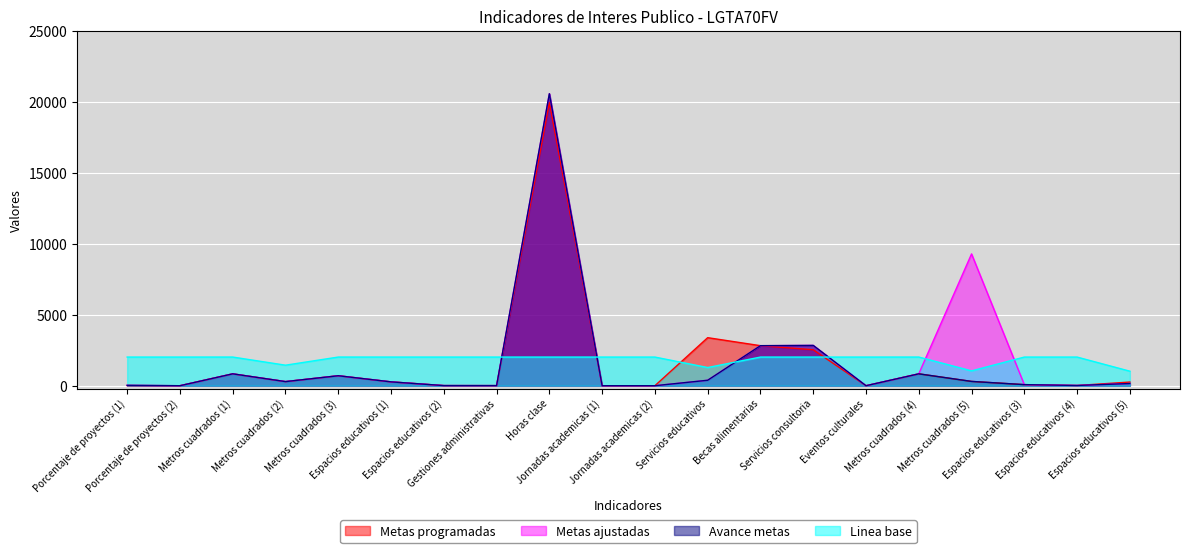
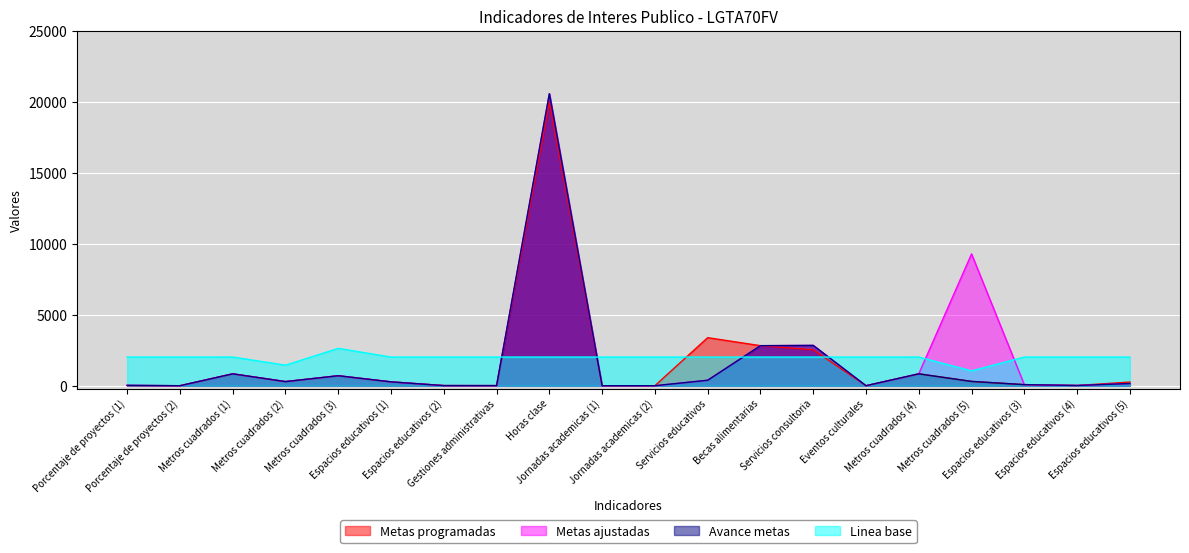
Linea base, Metros cuadrados (3): 2000 -> 2600
Linea base, Servicios educativos: 1300 -> 2000
Linea base, Espacios educativos (5): 1000 -> 2000
